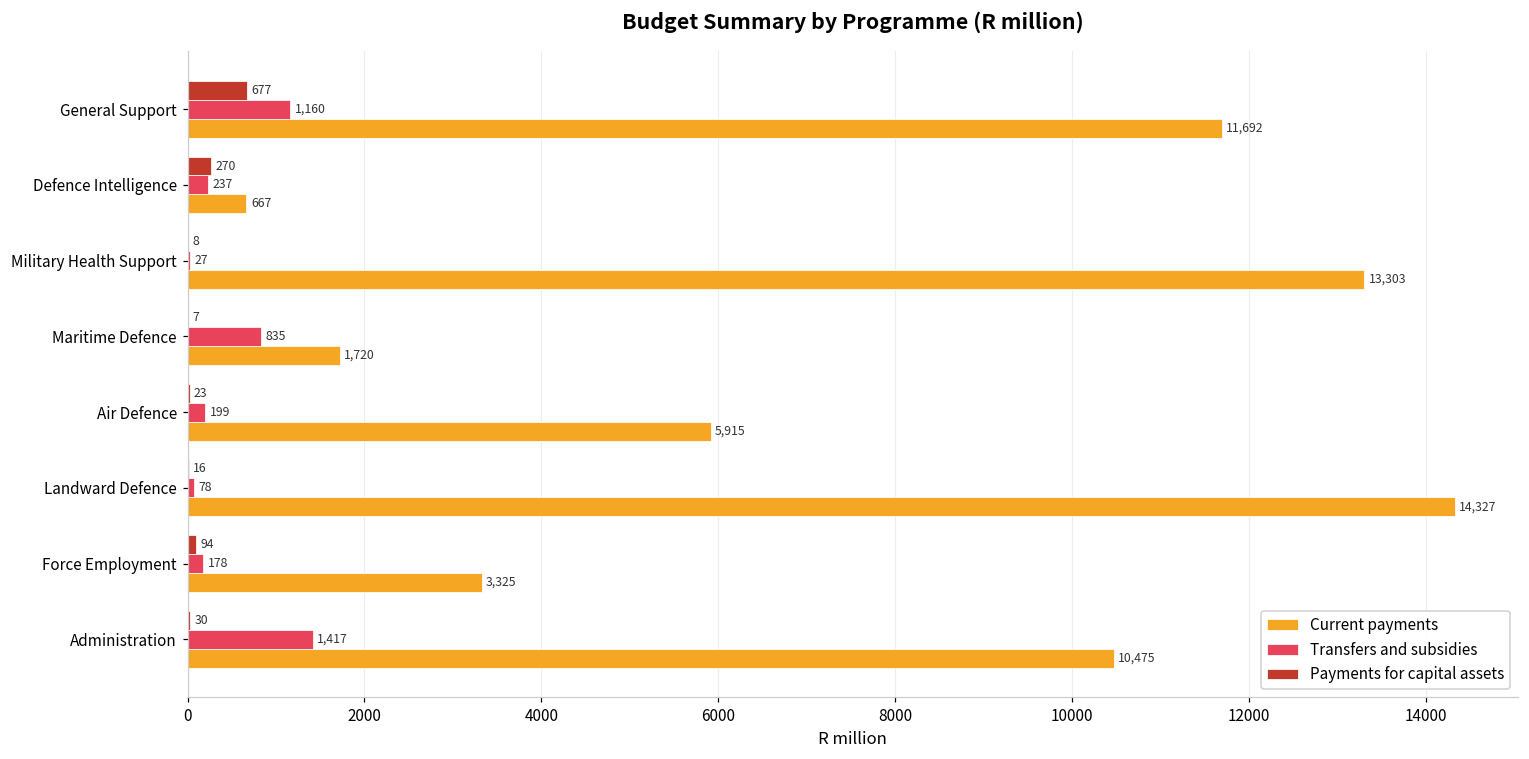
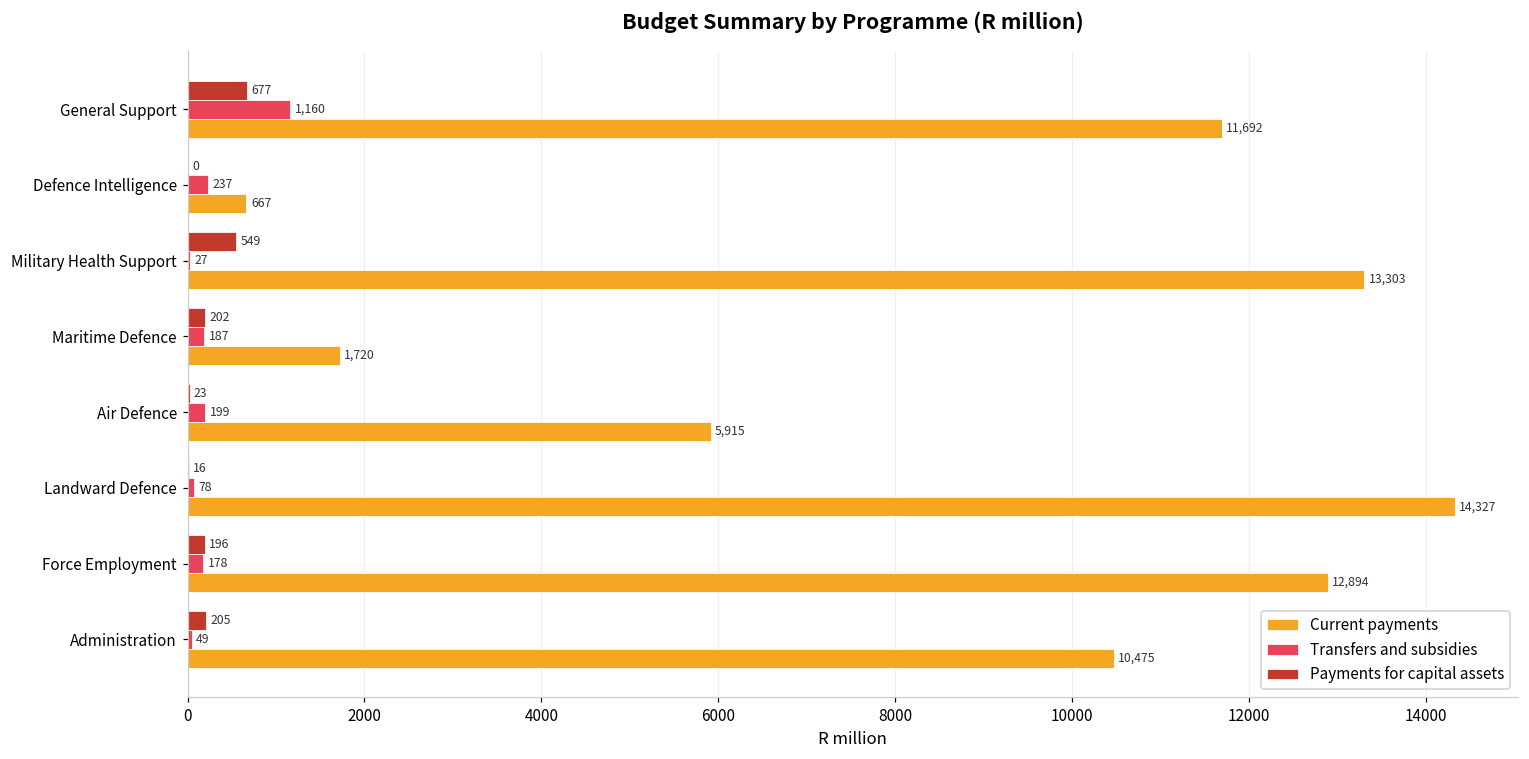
Payments for capital assets, Defence Intelligence: 270 -> 0
Payments for capital assets, Military Health Support: 8 -> 549
Payments for capital assets, Maritime Defence: 7 -> 202
Transfers and subsidies, Maritime Defence: 835 -> 187
Payments for capital assets, Force Employment: 94 -> 196
Current payments, Force Employment: 3,325 -> 12,894
Payments for capital assets, Administration: 30 -> 205
Transfers and subsidies, Administration: 1,417 -> 49
